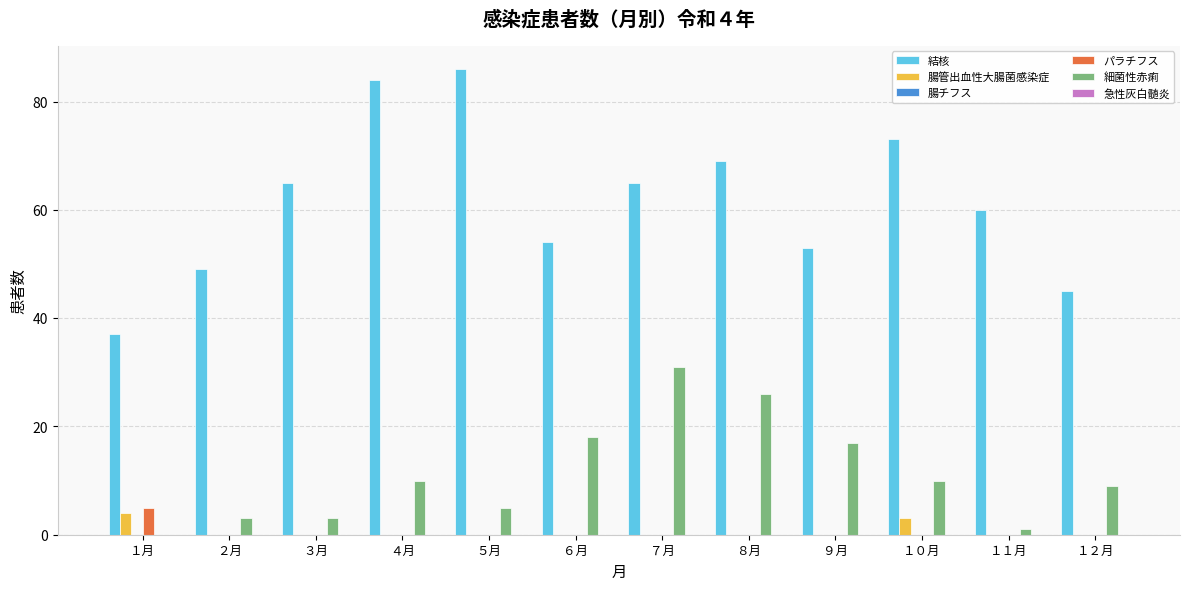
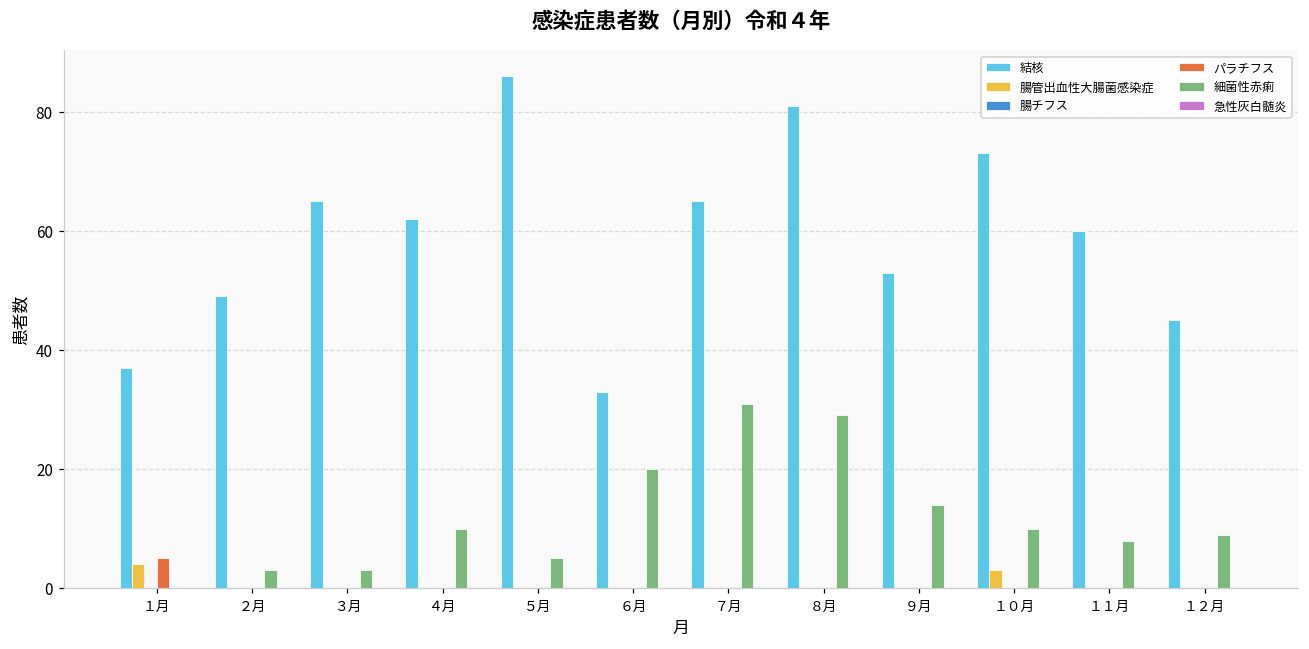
結核, ４月: 84 -> 62
結核, ６月: 54 -> 33
細菌性赤痢, ６月: 18 -> 20
結核, ８月: 69 -> 81
細菌性赤痢, ８月: 26 -> 29
細菌性赤痢, ９月: 17 -> 14
細菌性赤痢, １１月: 1 -> 8
